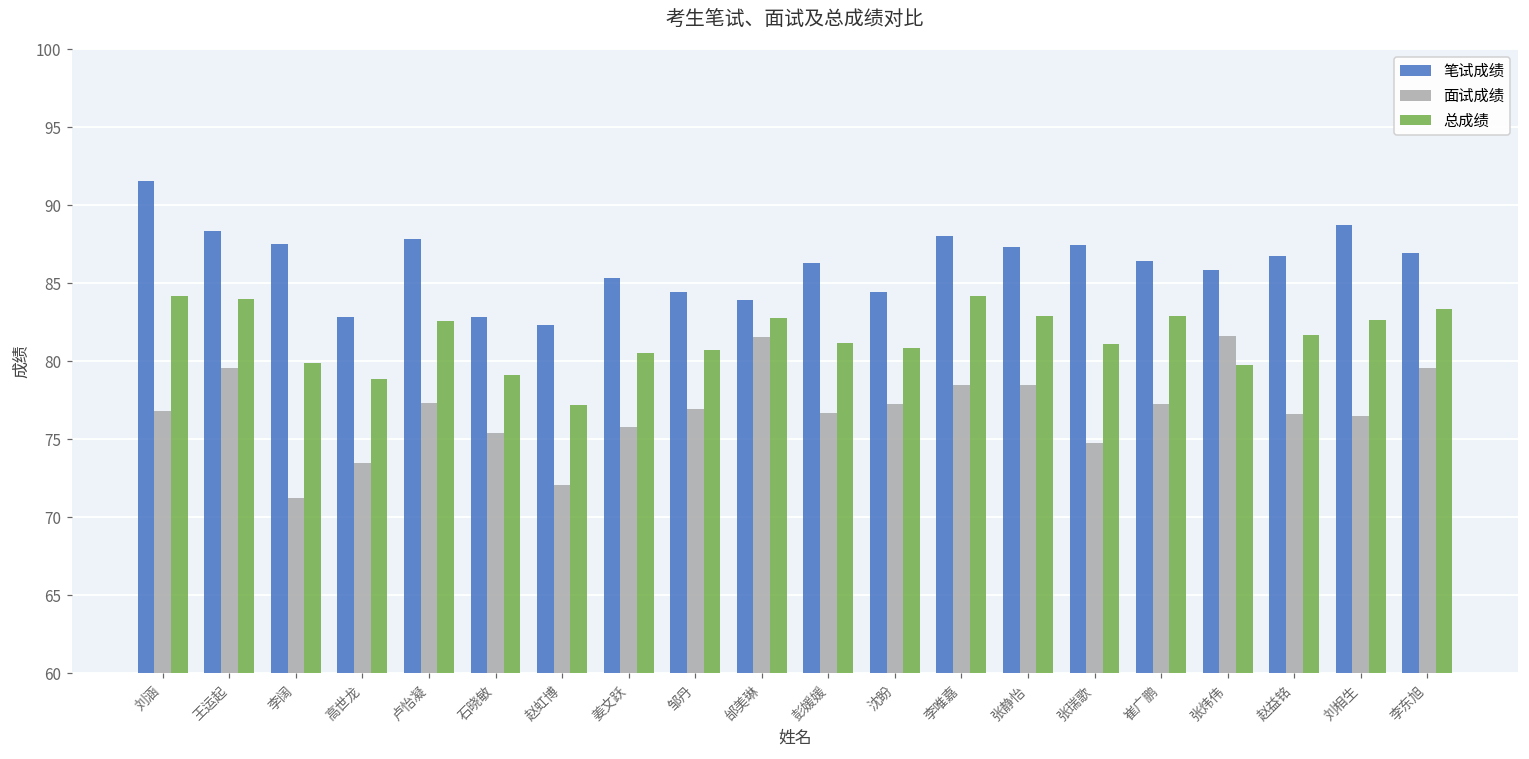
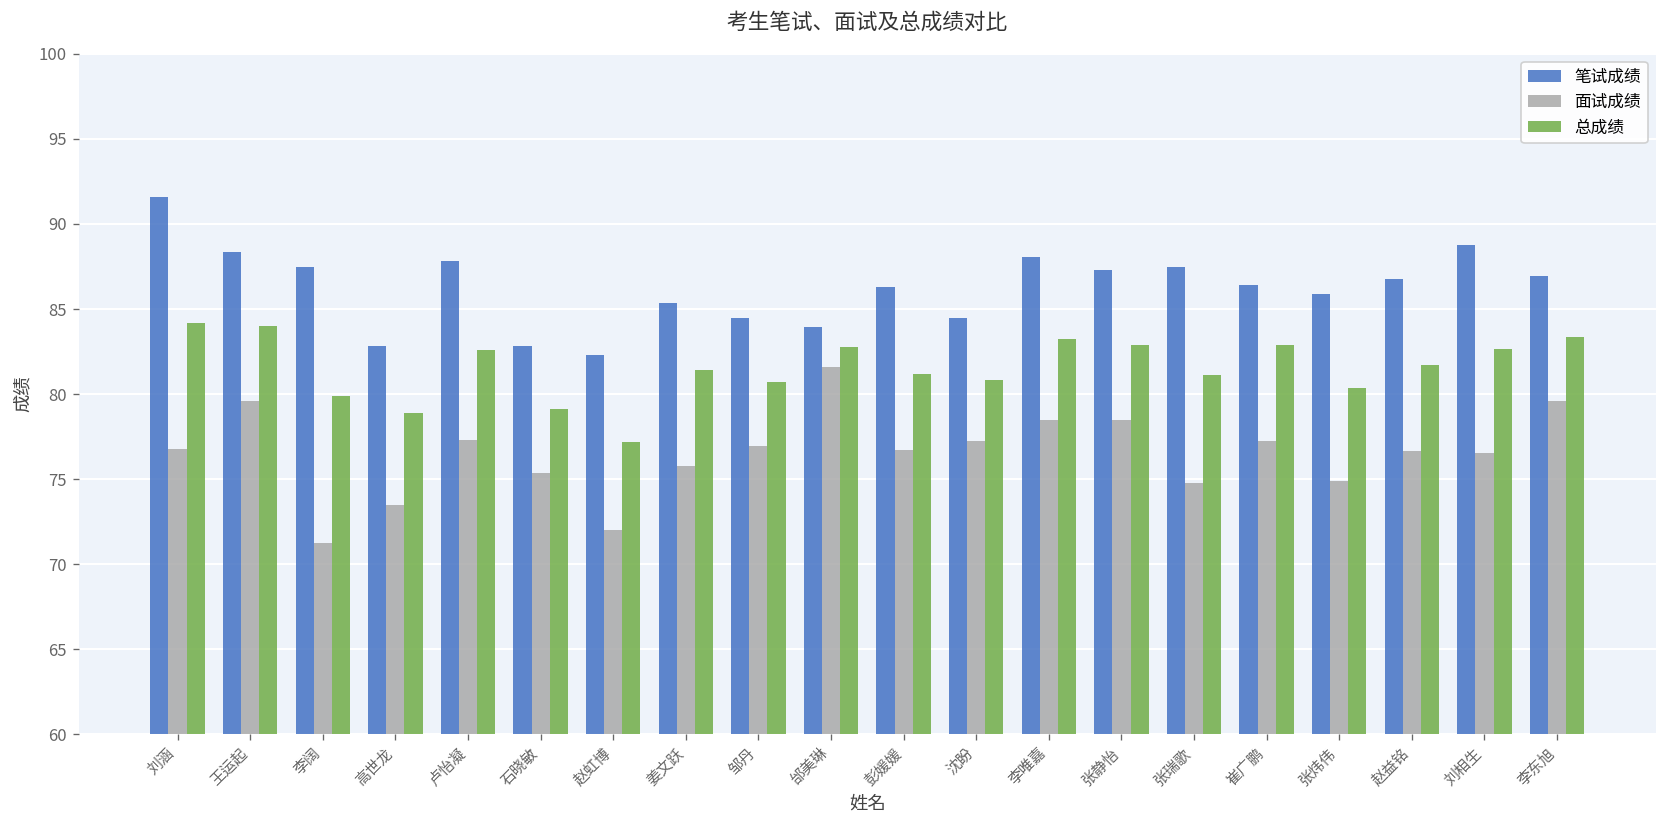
总成绩, 姜文跃: 80.6 -> 81.4
总成绩, 李唯嘉: 84.2 -> 83.3
面试成绩, 张炜伟: 81.6 -> 74.9
总成绩, 张炜伟: 79.8 -> 80.4
